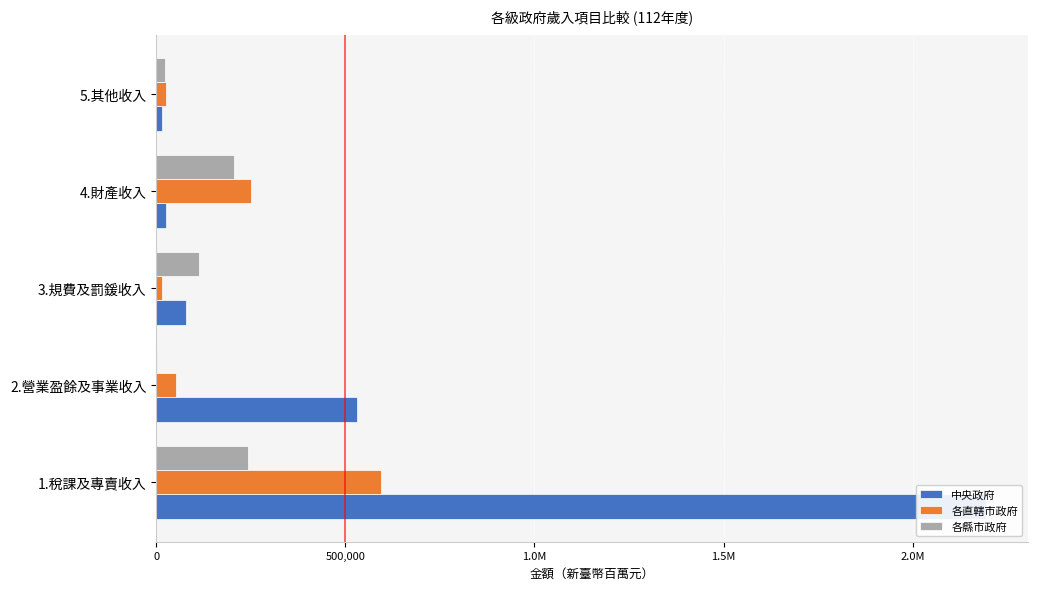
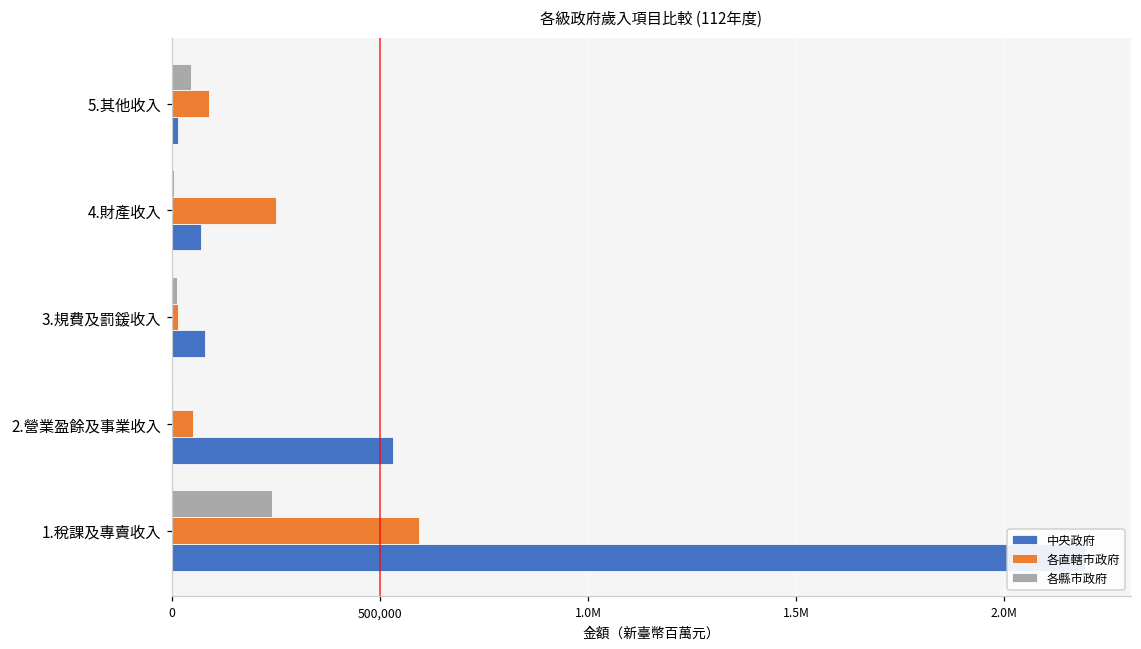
各縣市政府, 5.其他收入: 20,000 -> 50,000
各直轄市政府, 5.其他收入: 30,000 -> 90,000
各縣市政府, 4.財產收入: 210,000 -> 0
中央政府, 4.財產收入: 30,000 -> 70,000
各縣市政府, 3.規費及罰鍰收入: 110,000 -> 10,000
